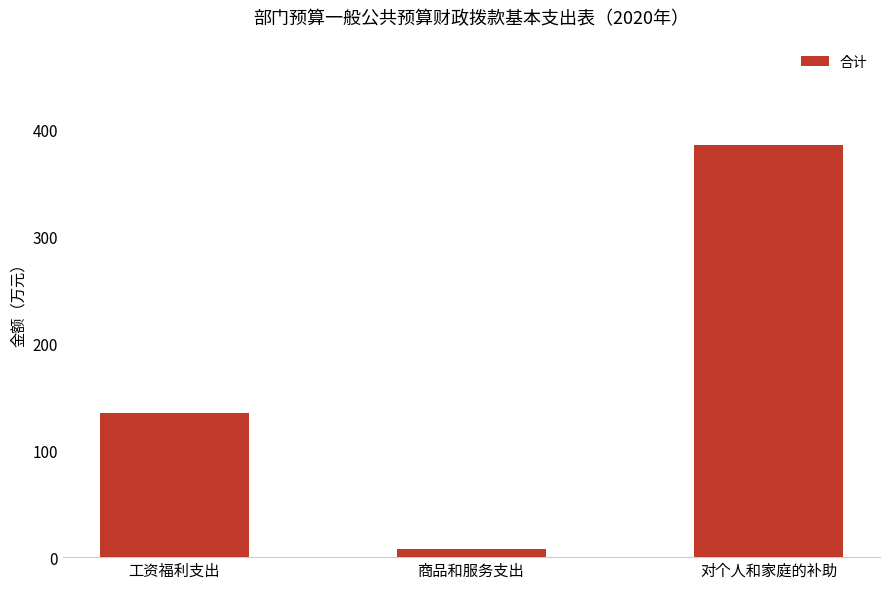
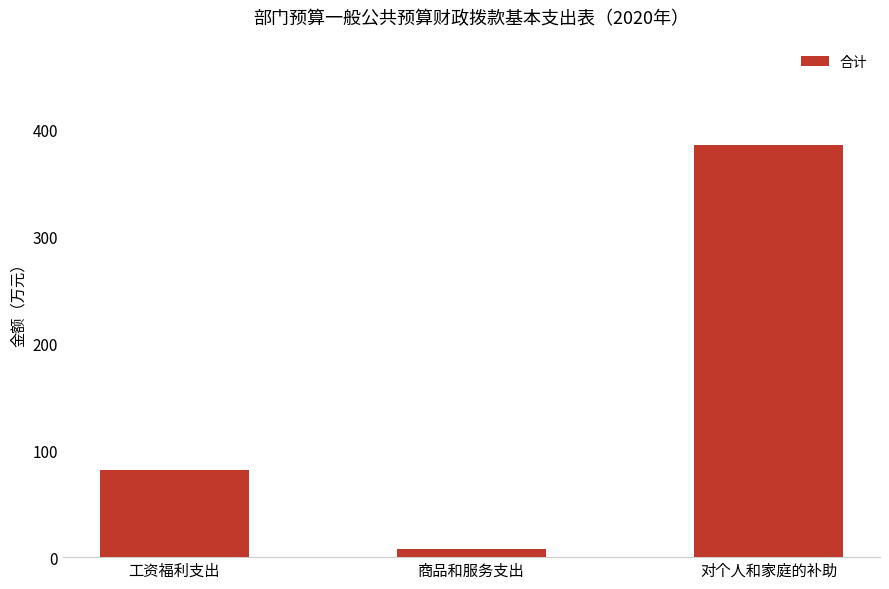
工资福利支出: 134 -> 81
